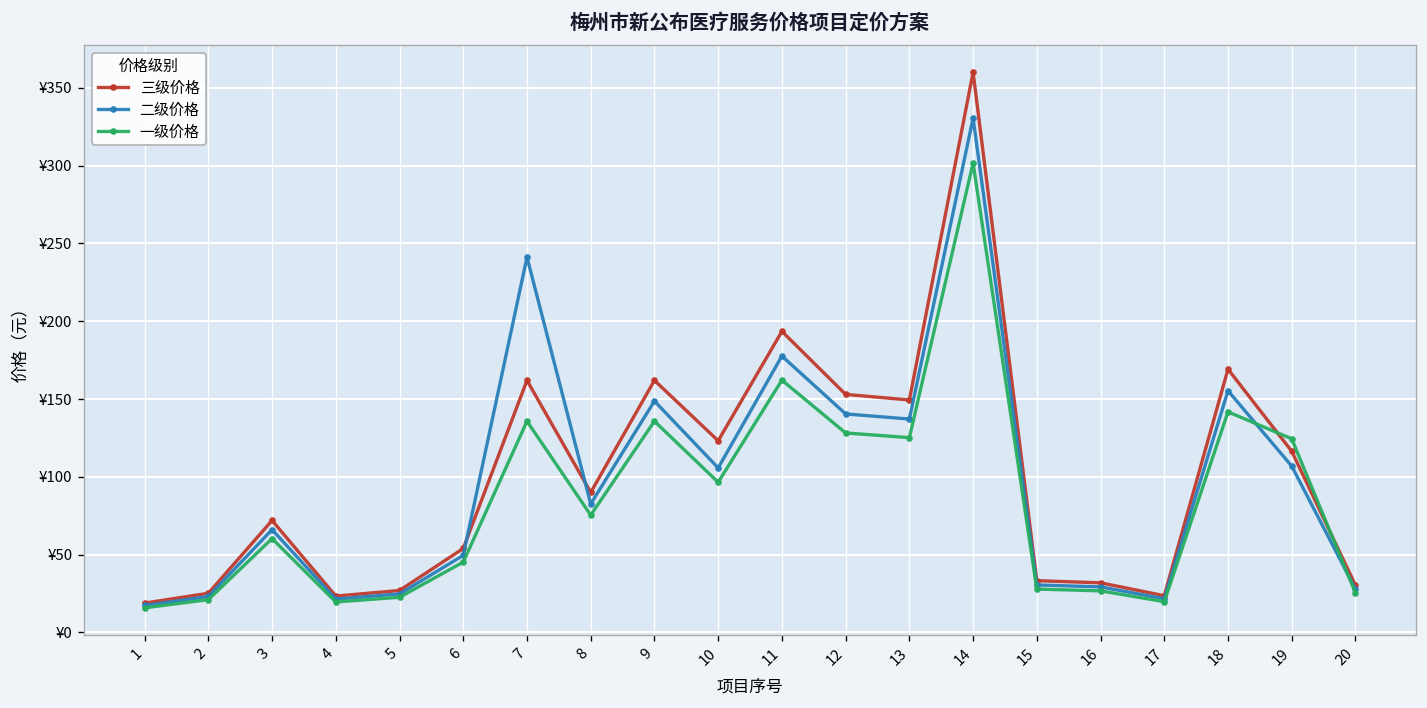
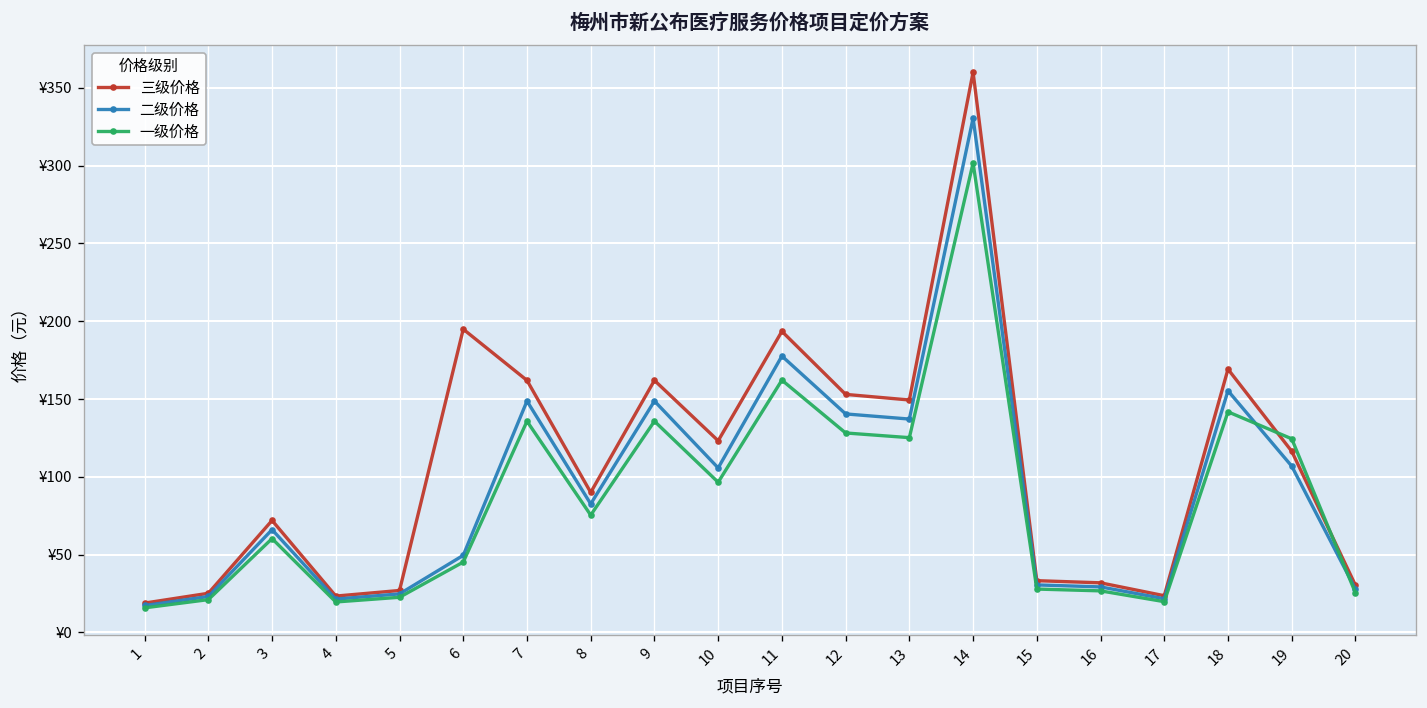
三级价格, 6: ¥54 -> ¥195
二级价格, 7: ¥241 -> ¥149
